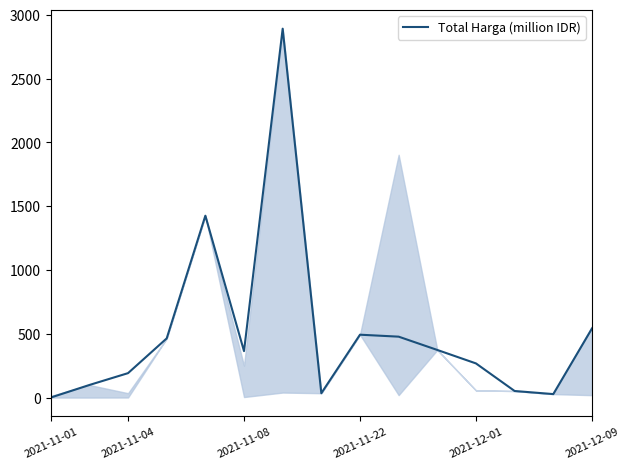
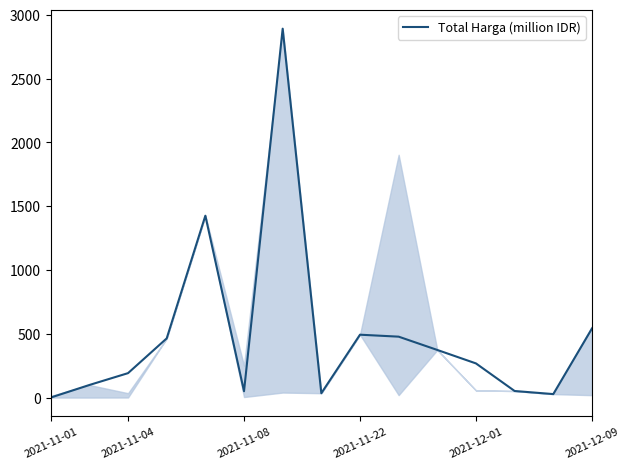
Total Harga (million IDR), 2021-11-08: 360 -> 50
